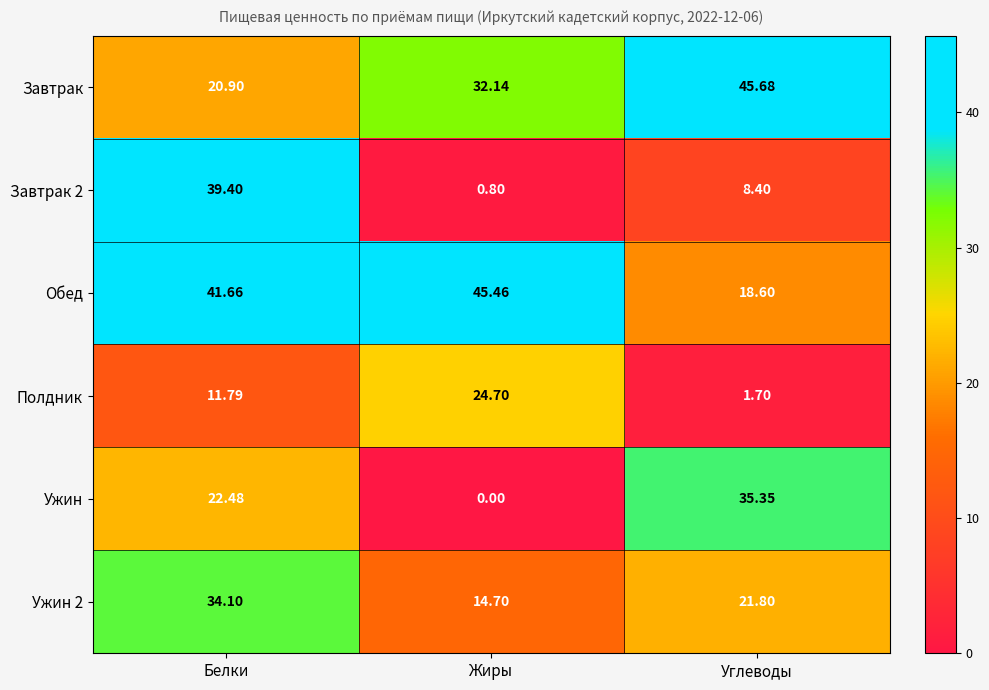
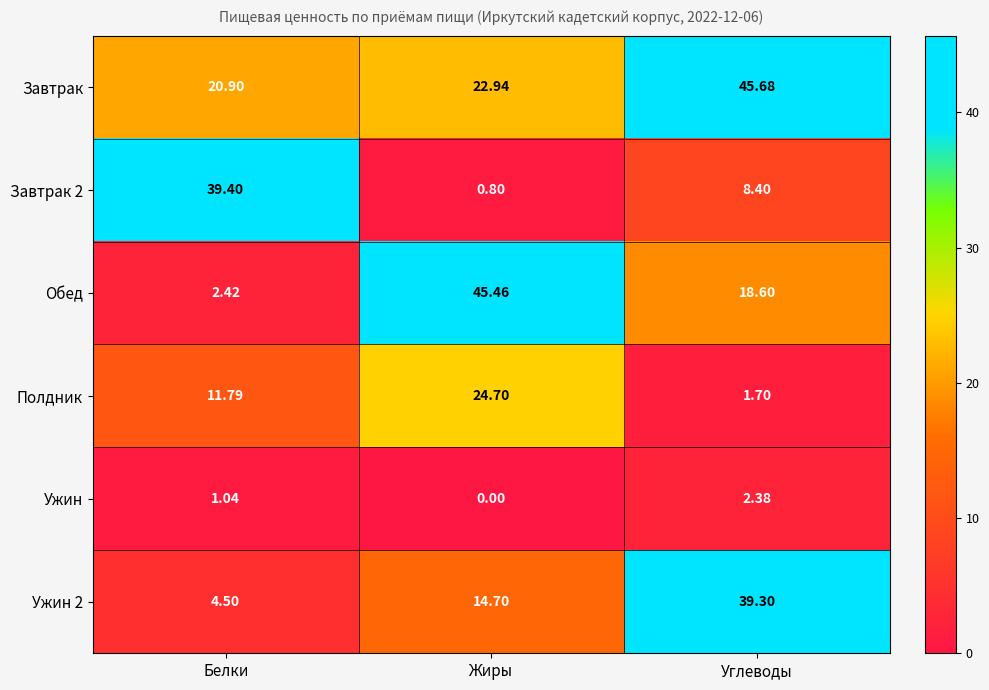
Завтрак, Жиры: 32.14 -> 22.94
Обед, Белки: 41.66 -> 2.42
Ужин, Белки: 22.48 -> 1.04
Ужин, Углеводы: 35.35 -> 2.38
Ужин 2, Белки: 34.10 -> 4.50
Ужин 2, Углеводы: 21.80 -> 39.30
